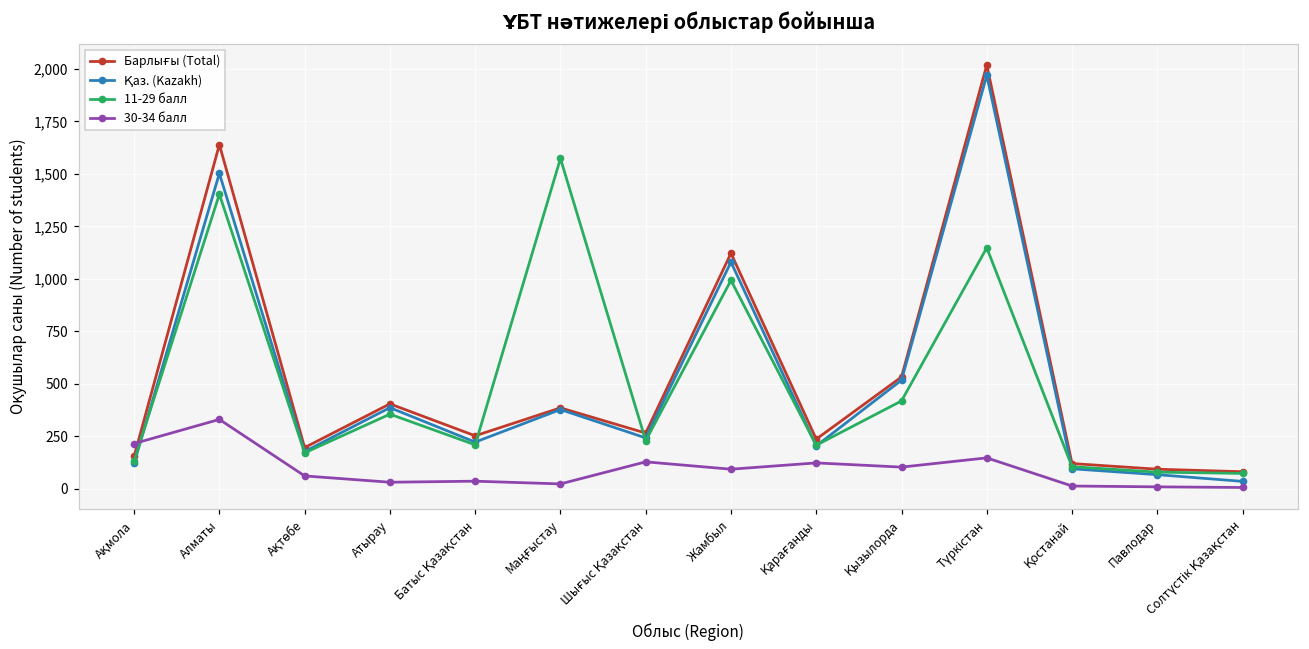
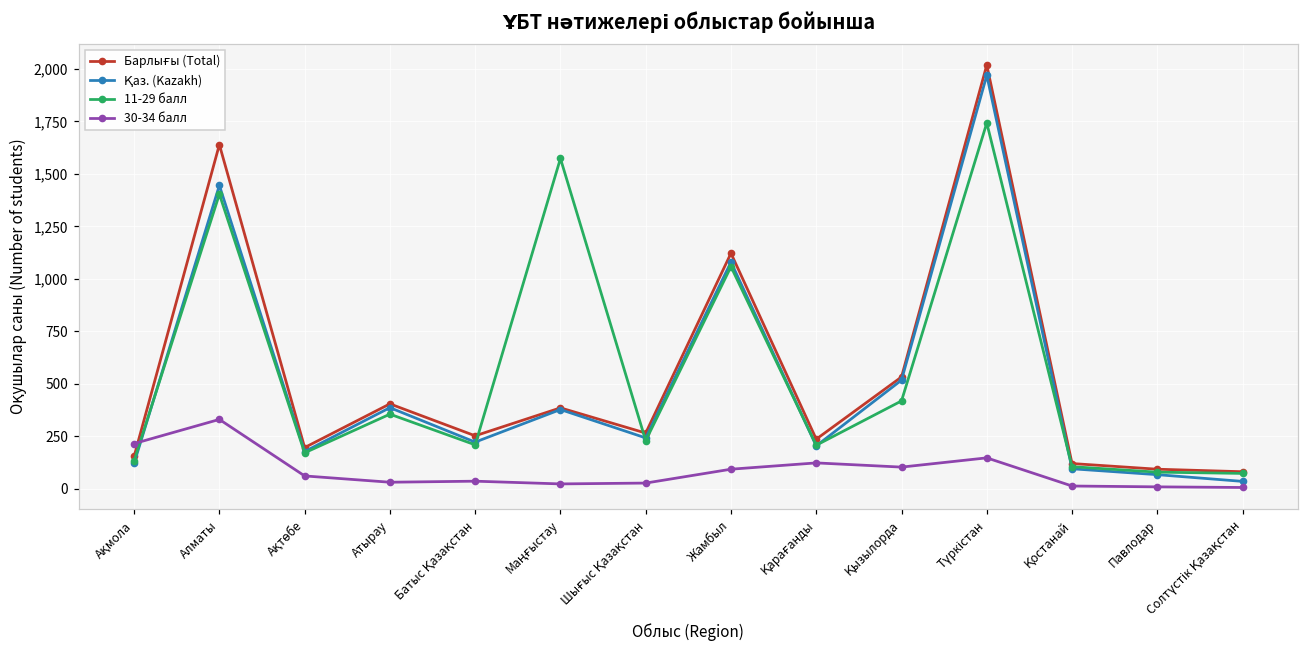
Қаз. (Kazakh), Алматы: 1,500 -> 1,450
30-34 балл, Шығыс Қазақстан: 130 -> 30
11-29 балл, Жамбыл: 990 -> 1,060
11-29 балл, Түркістан: 1,150 -> 1,740
